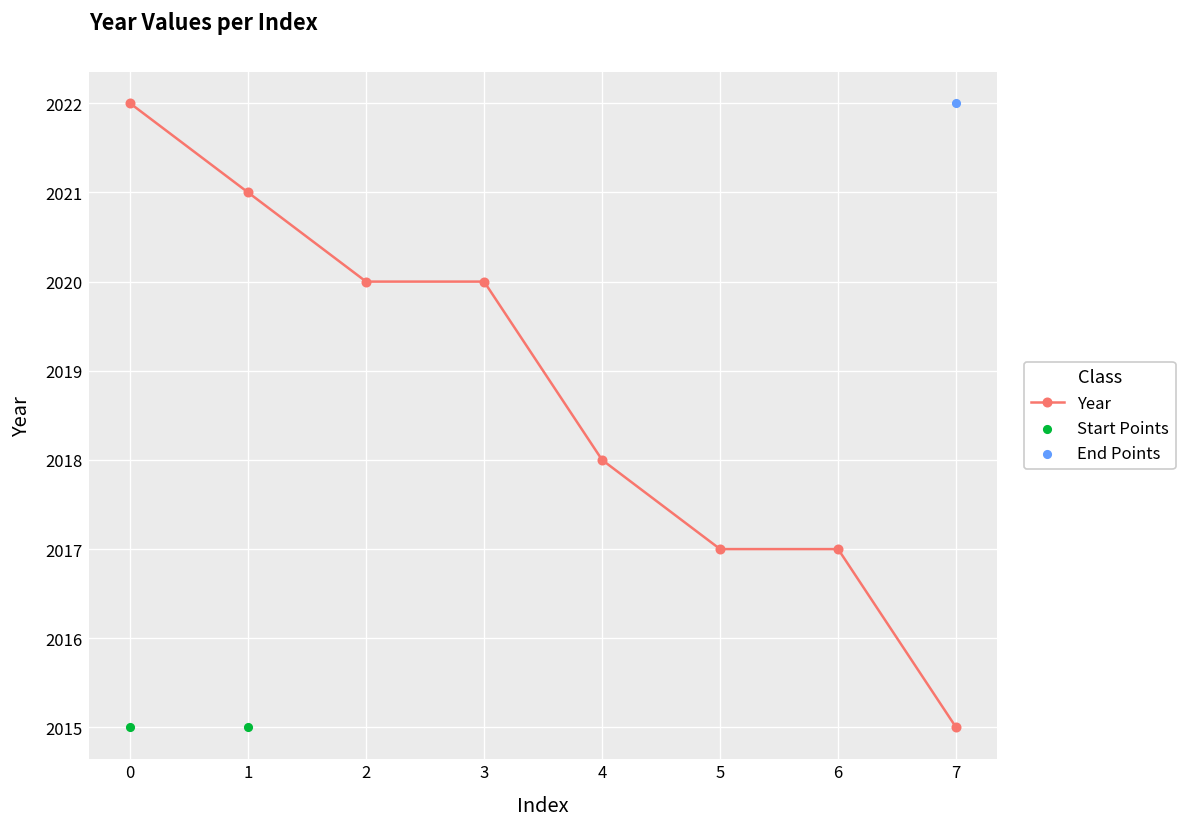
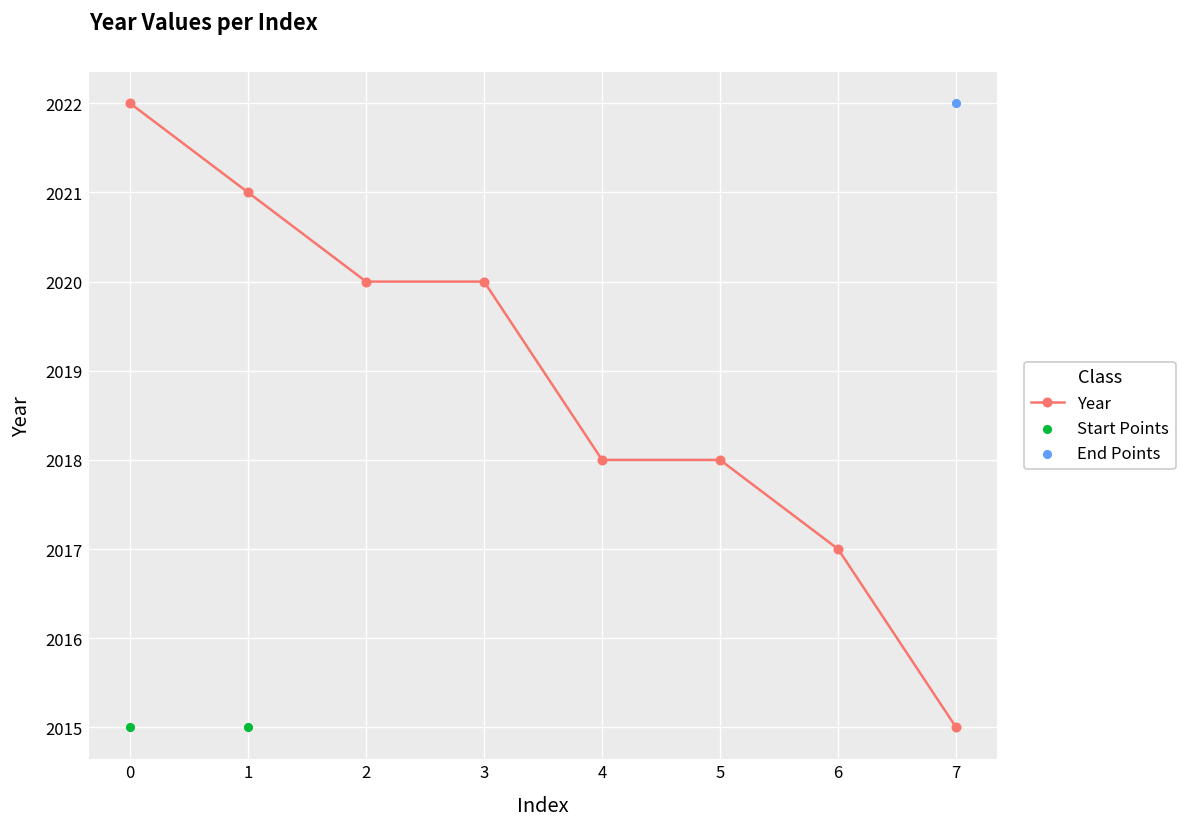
Year, 5: 2017 -> 2018
